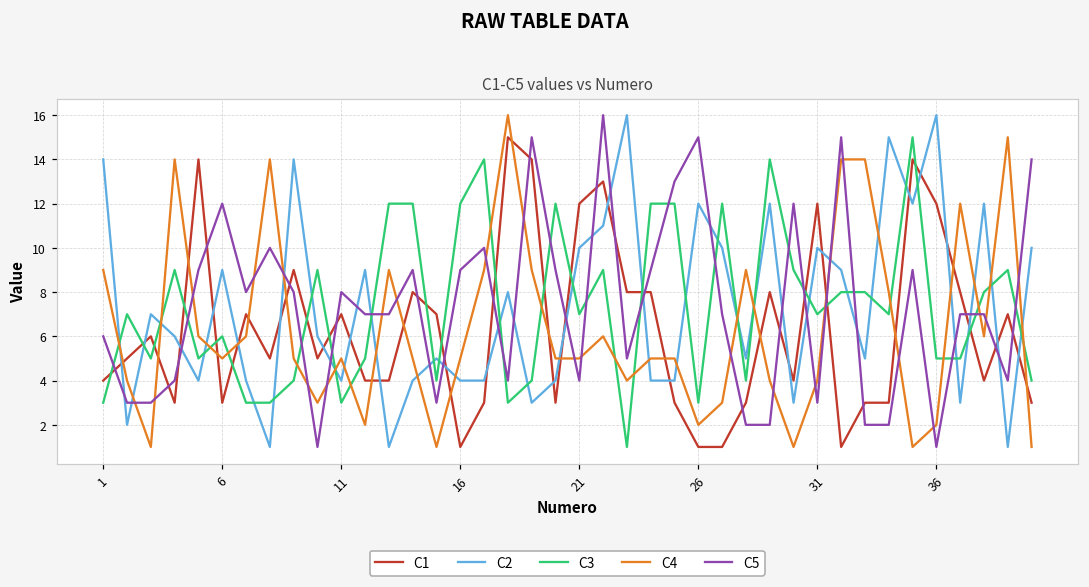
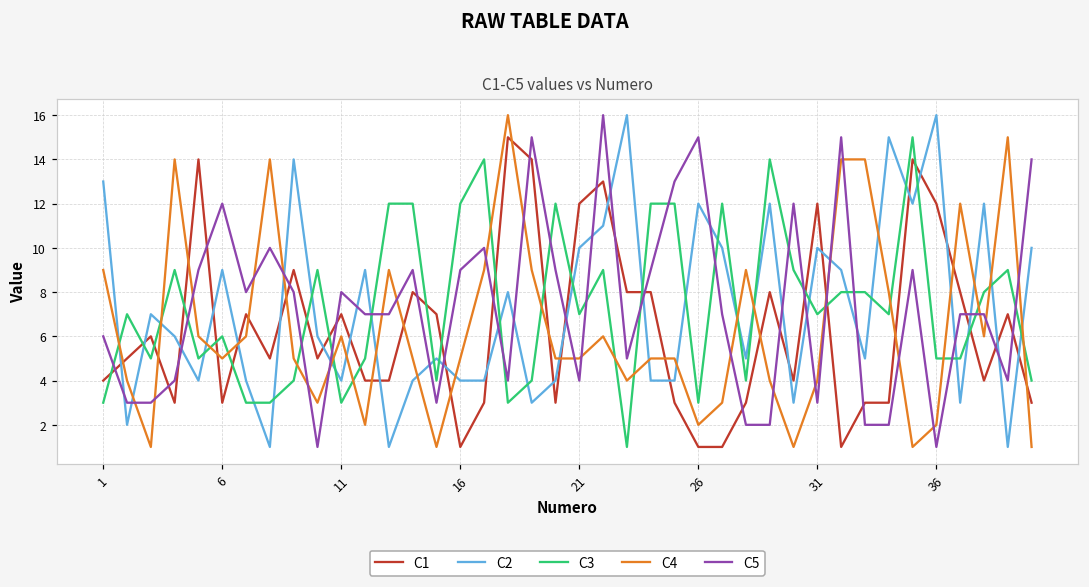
C2, 1: 14 -> 13
C4, 11: 5 -> 6
